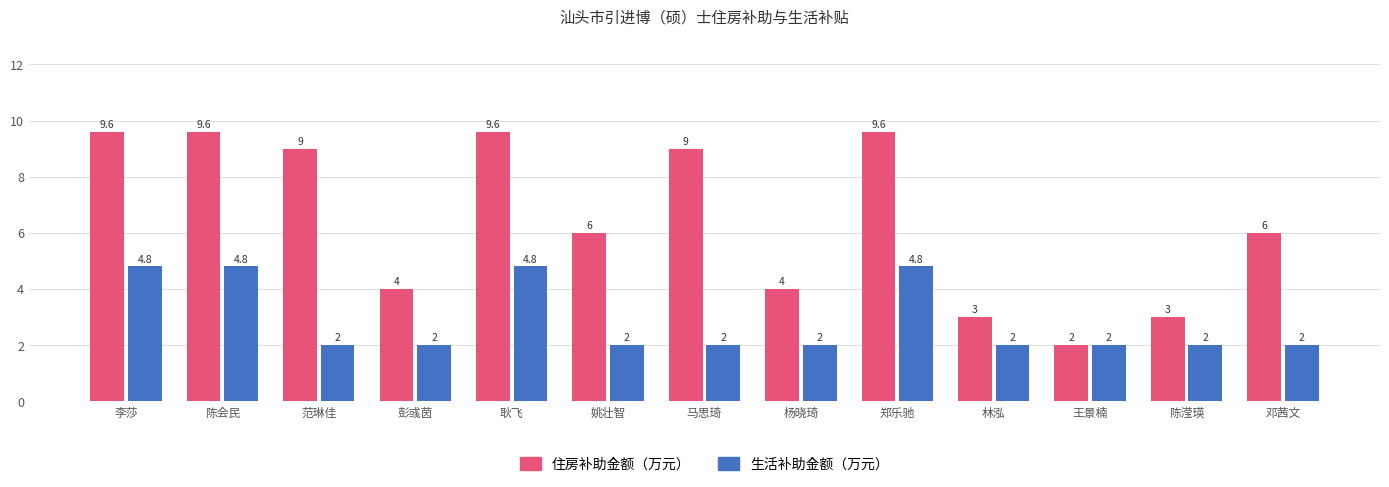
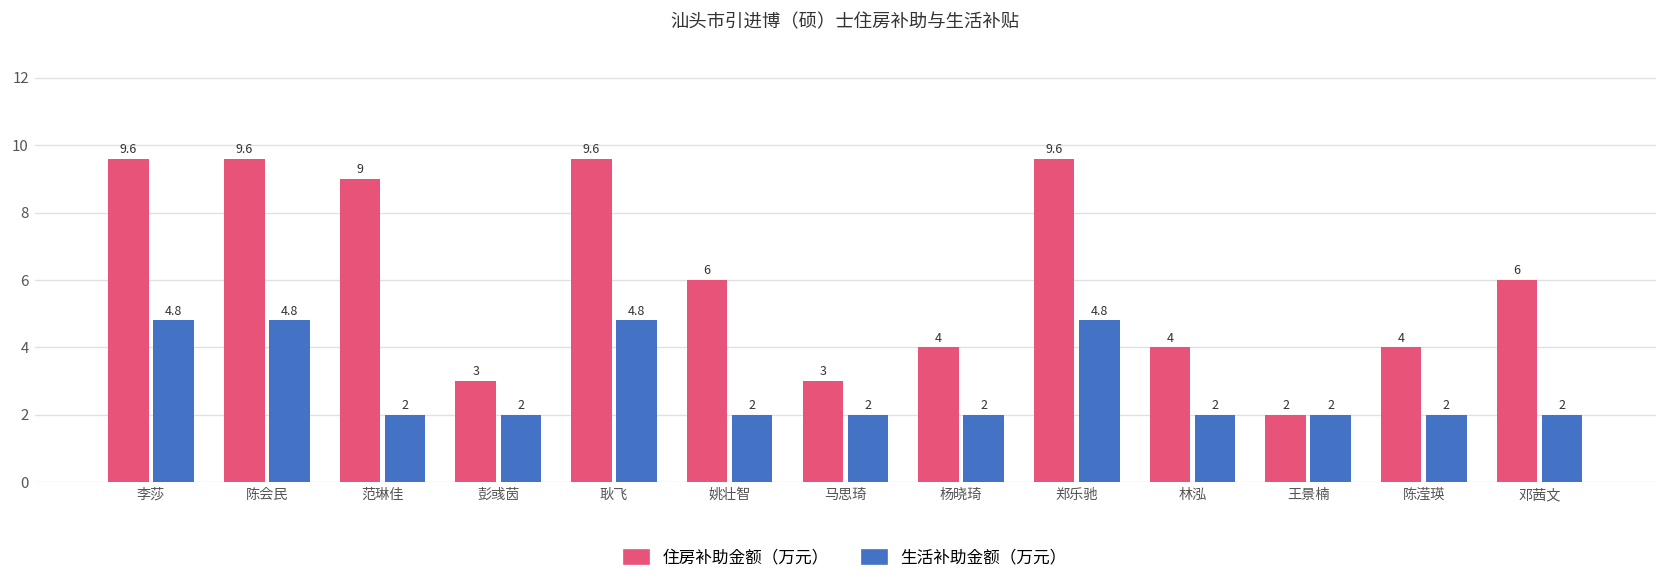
住房补助金额（万元）, 彭彧茵: 4 -> 3
住房补助金额（万元）, 马思琦: 9 -> 3
住房补助金额（万元）, 林泓: 3 -> 4
住房补助金额（万元）, 陈滢瑛: 3 -> 4
